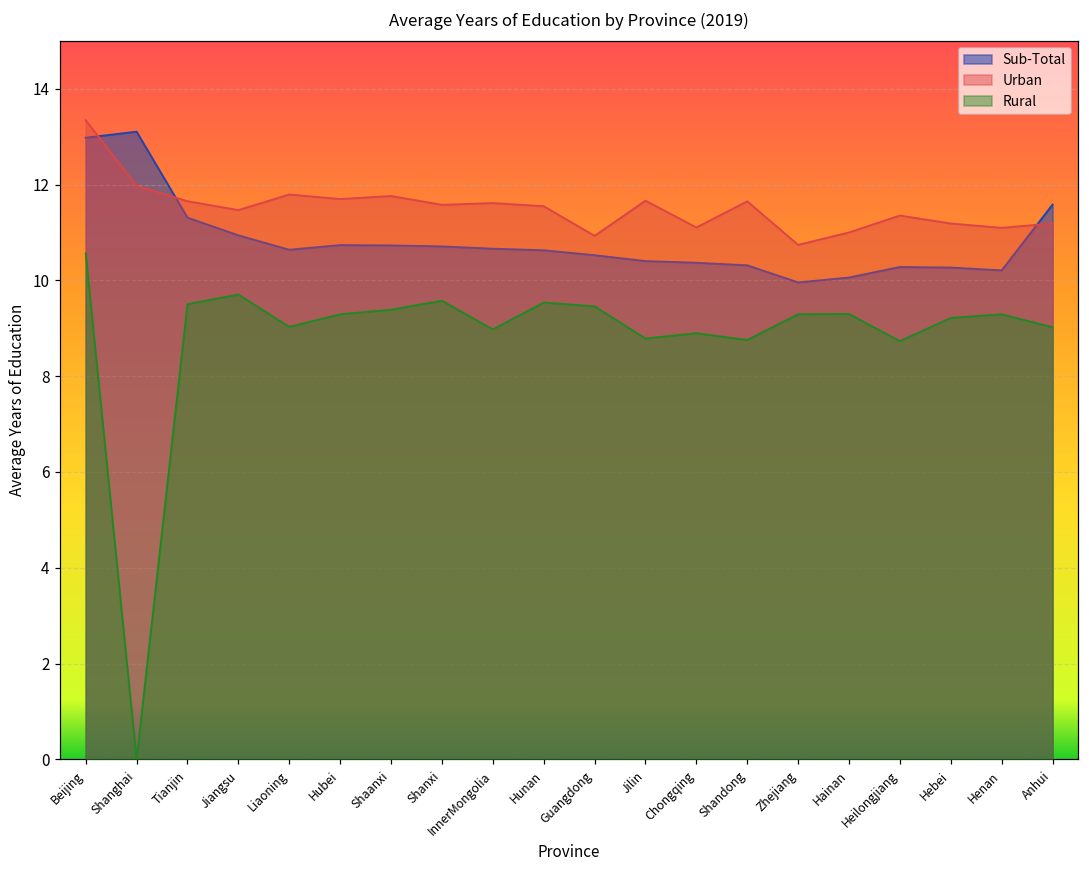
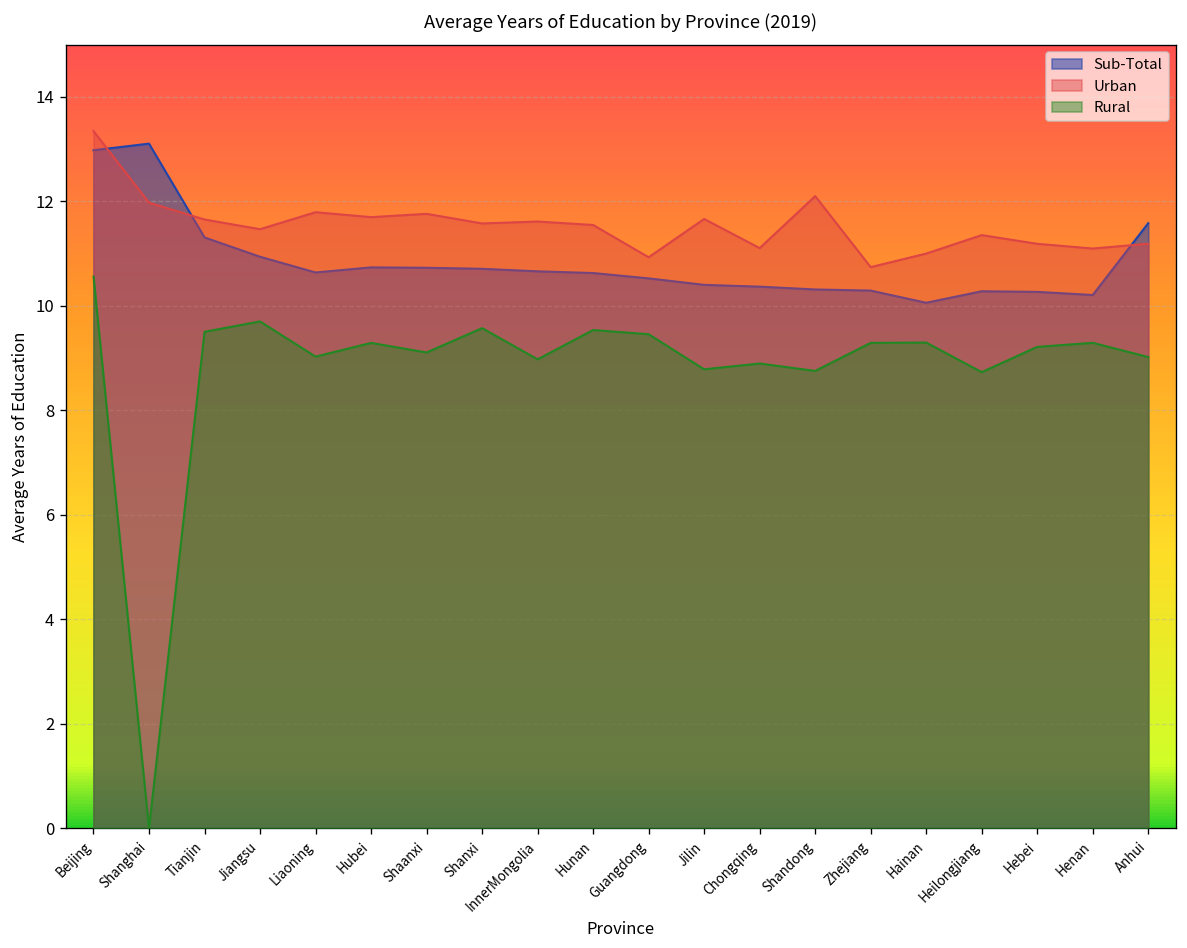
Rural, Shaanxi: 9.4 -> 9.1
Urban, Shandong: 11.6 -> 12.1
Sub-Total, Zhejiang: 10.0 -> 10.3
